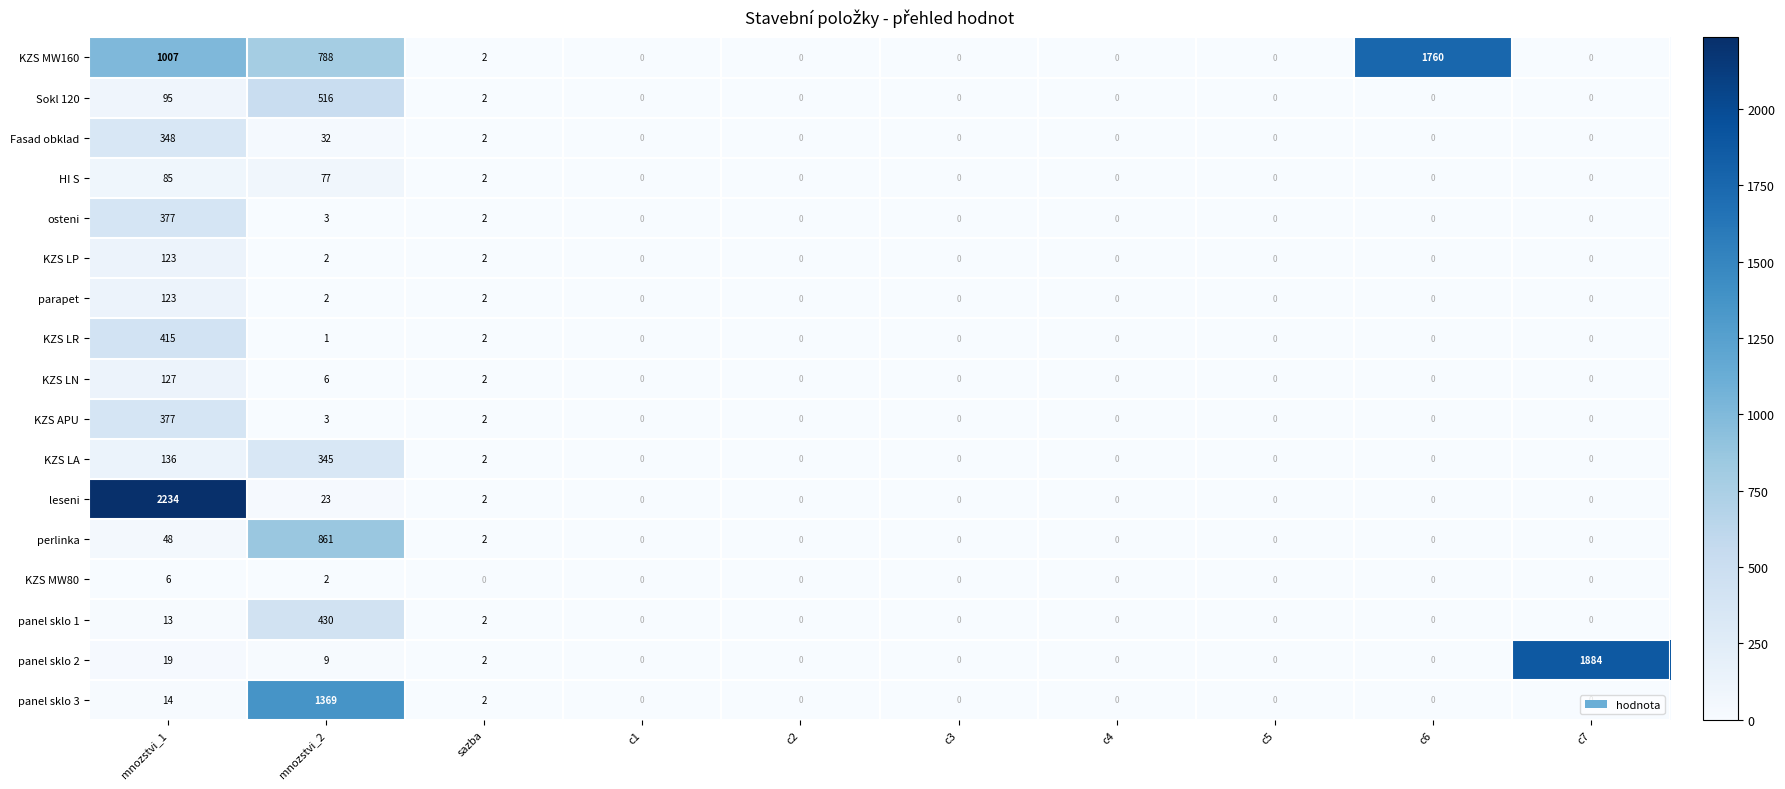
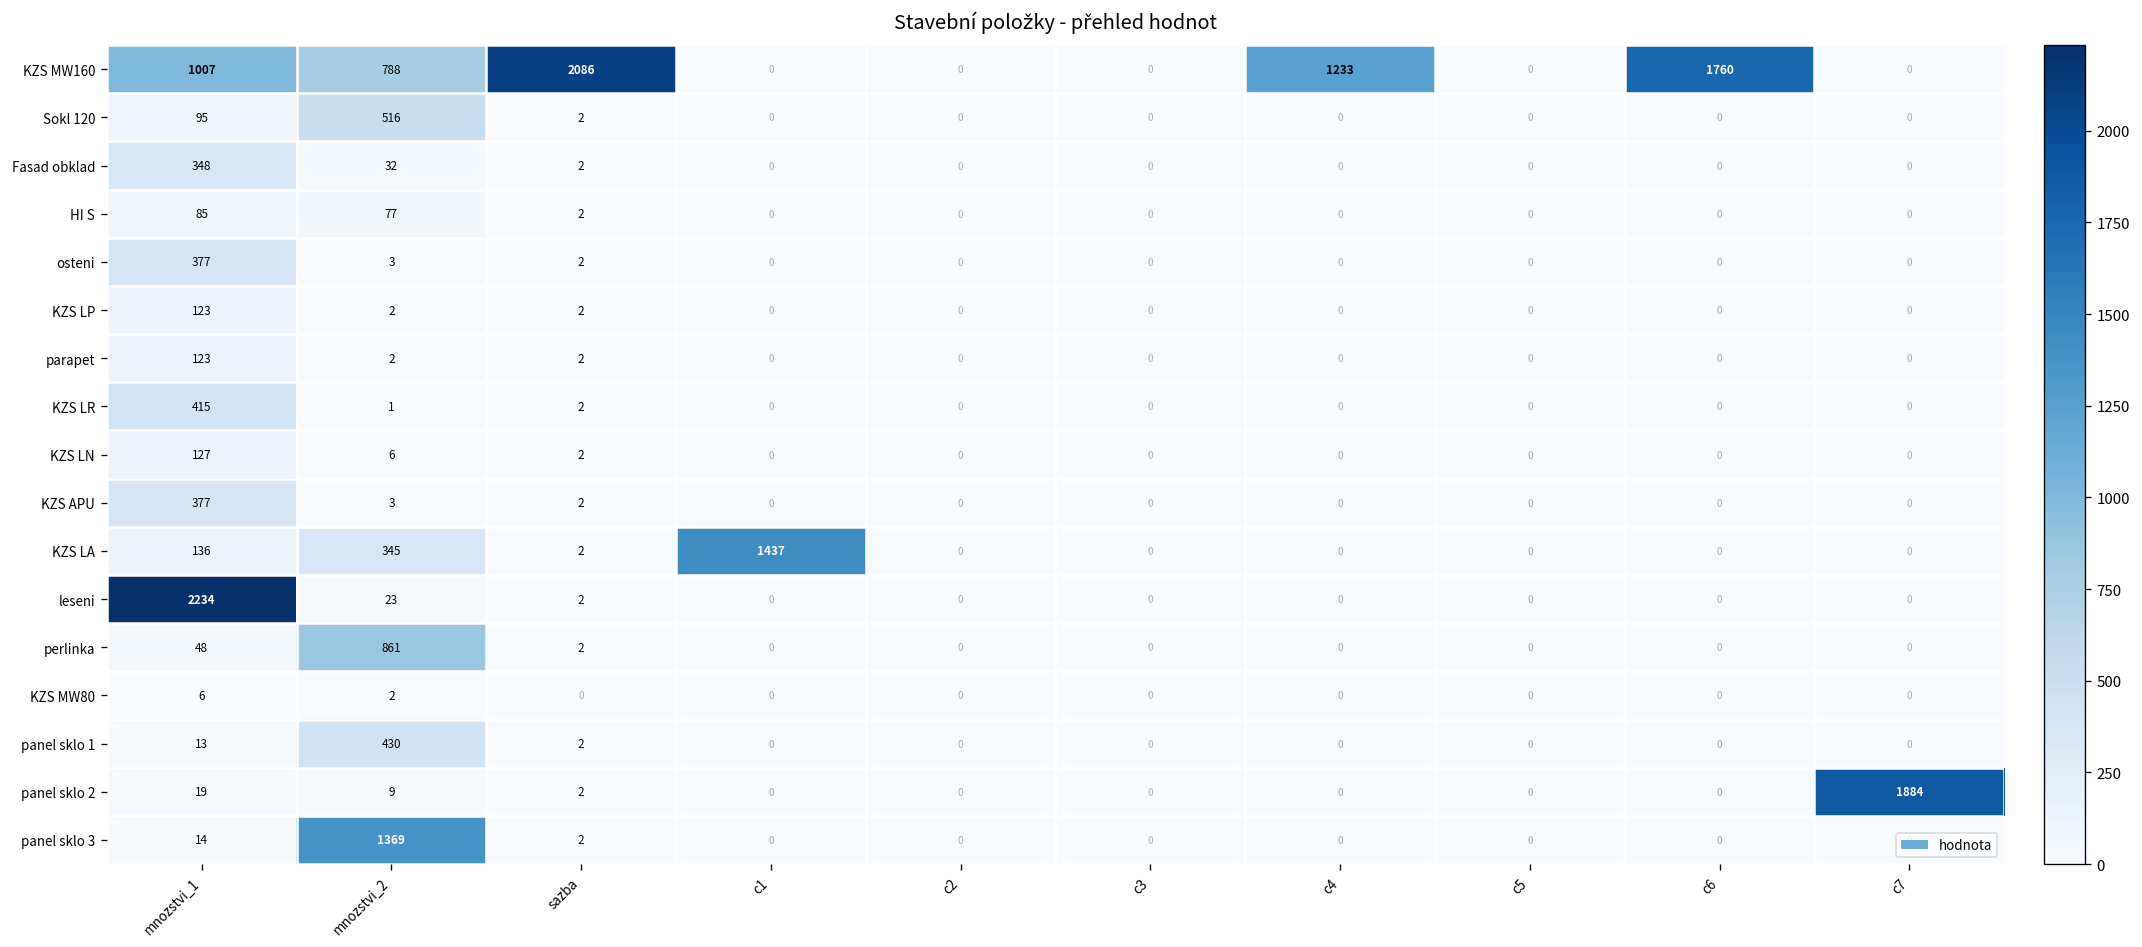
KZS MW160, sazba: 2 -> 2086
KZS MW160, c4: 0 -> 1233
KZS LA, c1: 0 -> 1437
